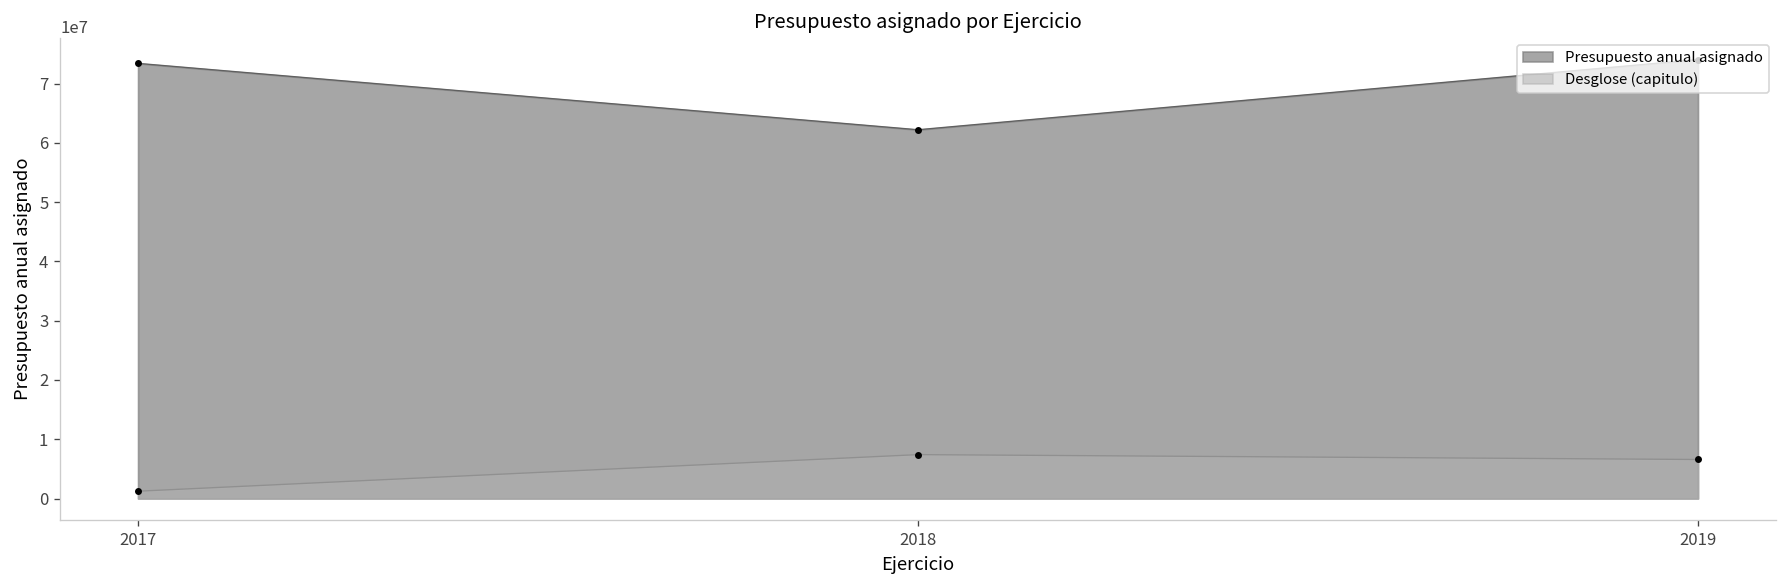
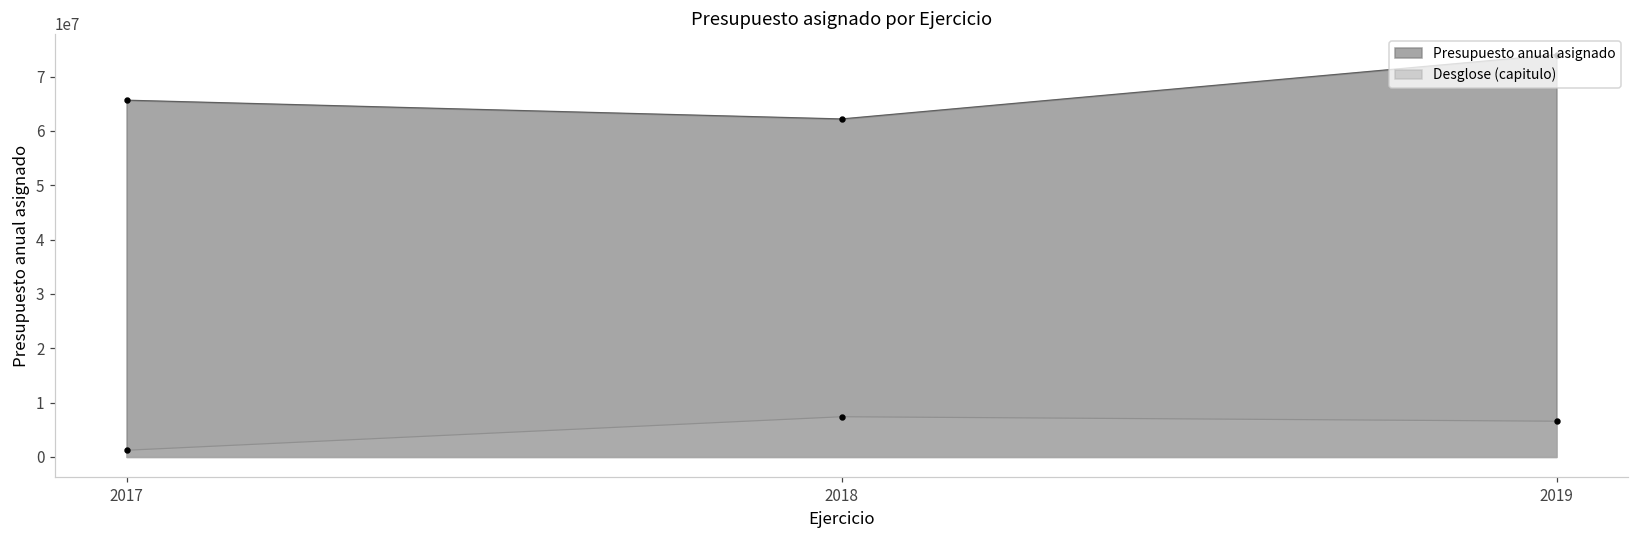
Presupuesto anual asignado, 2017: 73000000 -> 66000000
